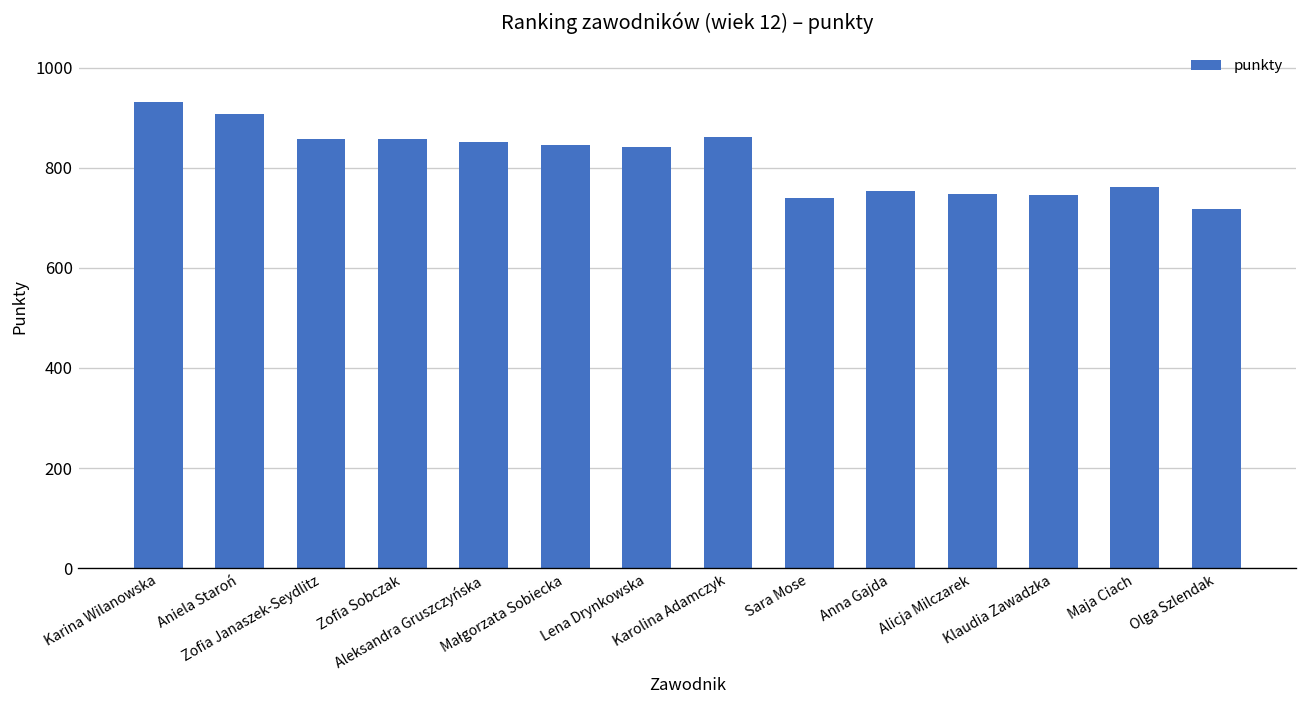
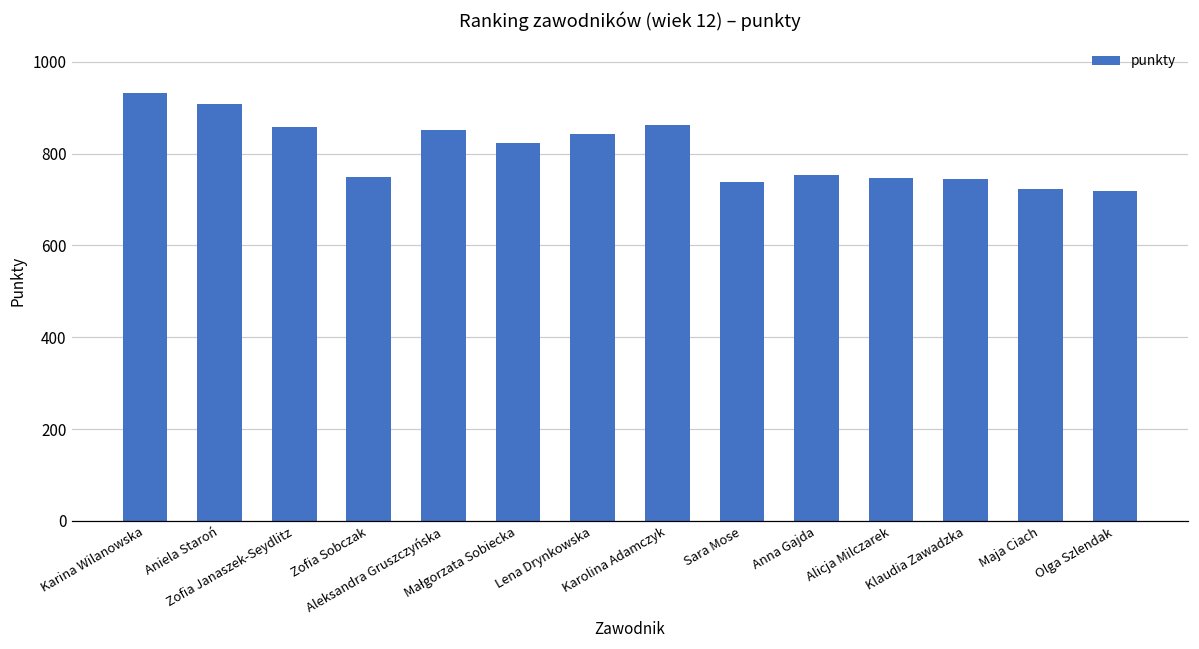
Zofia Sobczak: 860 -> 750
Małgorzata Sobiecka: 850 -> 820
Maja Ciach: 760 -> 720
